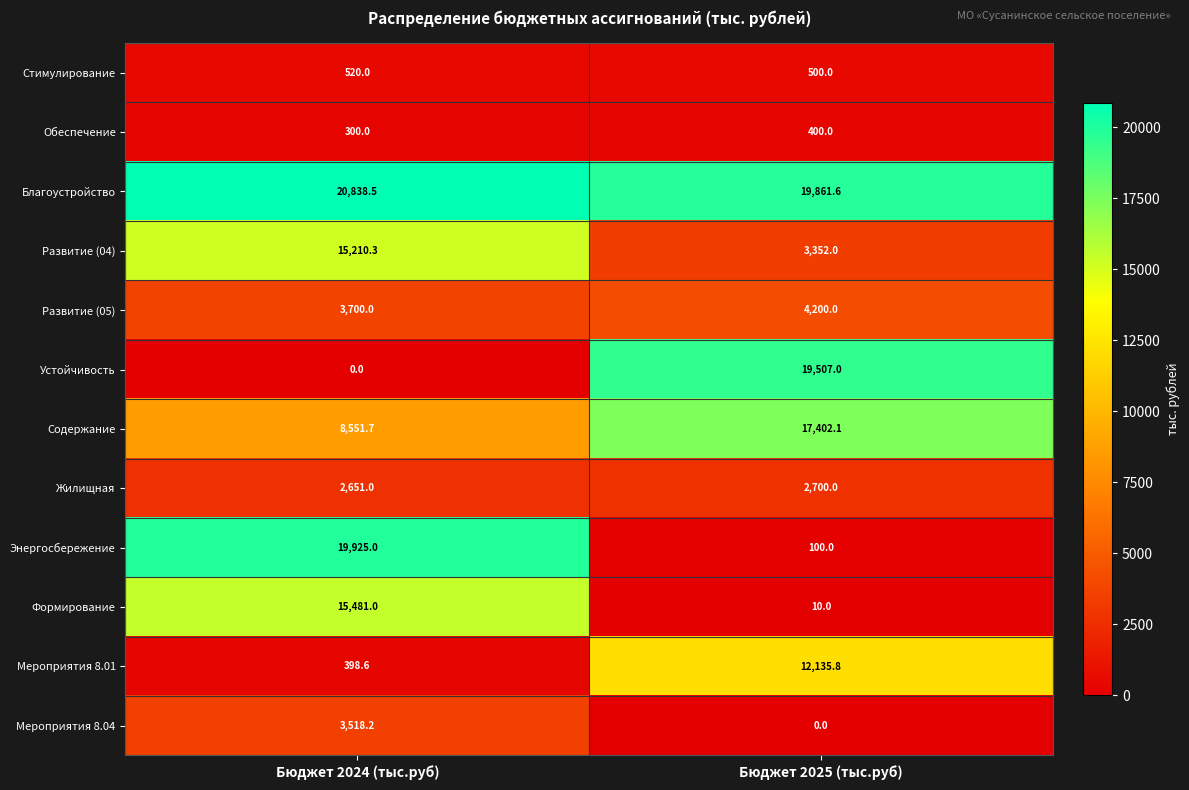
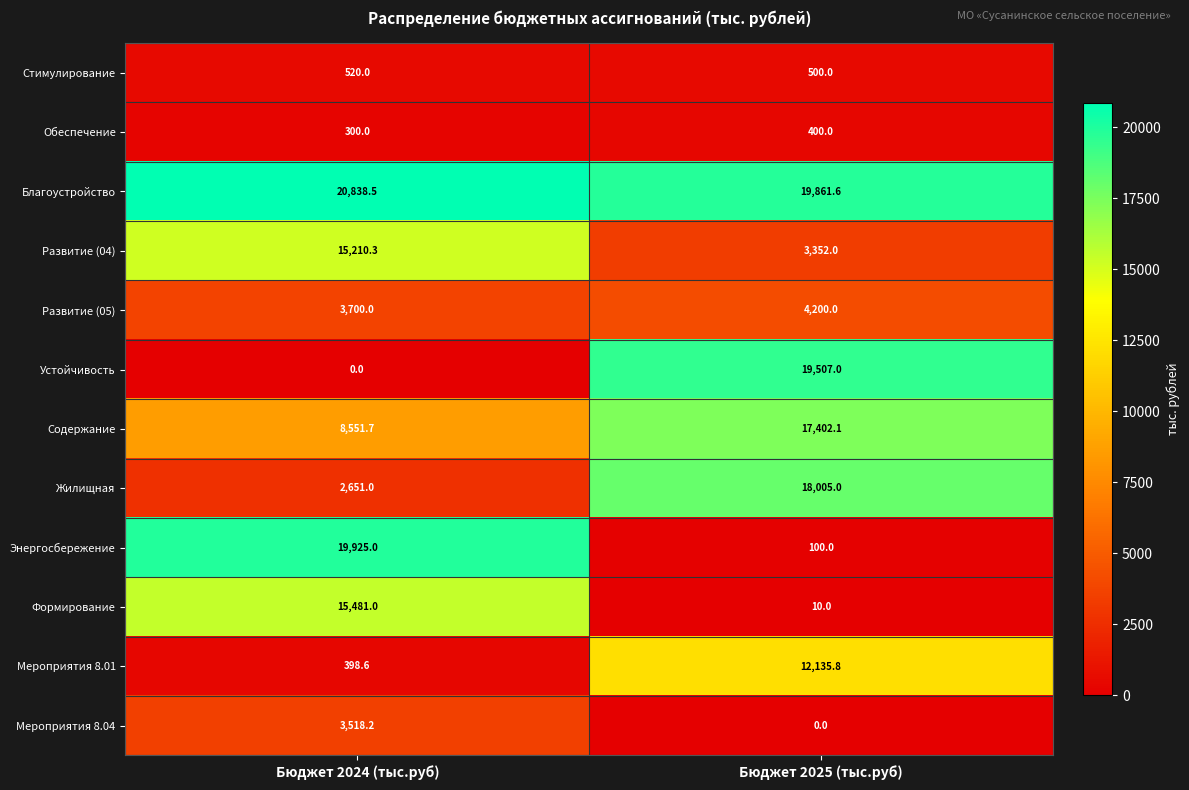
Жилищная, Бюджет 2025 (тыс.руб): 2,700.0 -> 18,005.0
